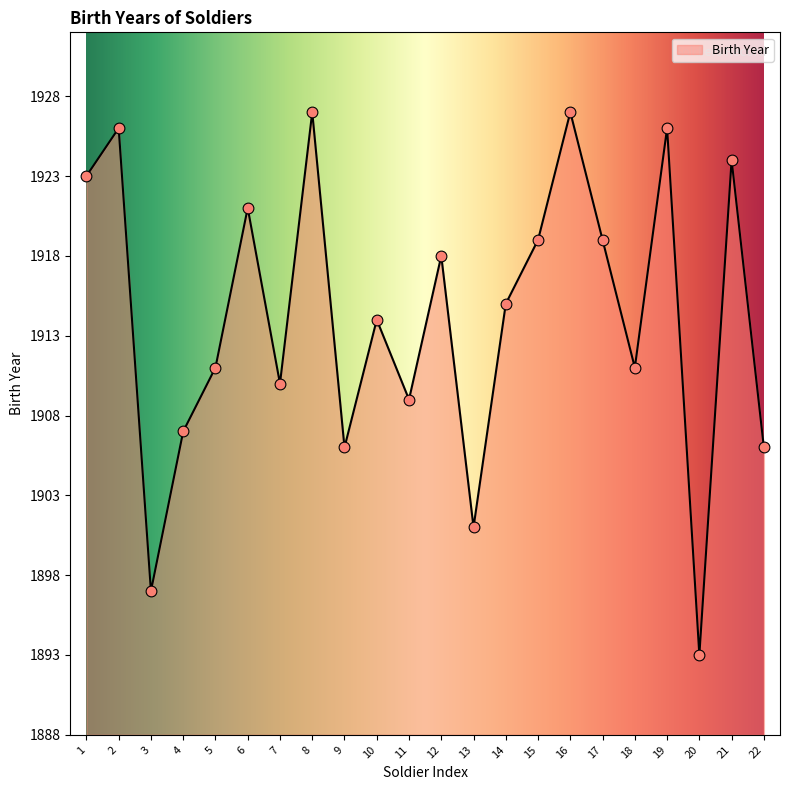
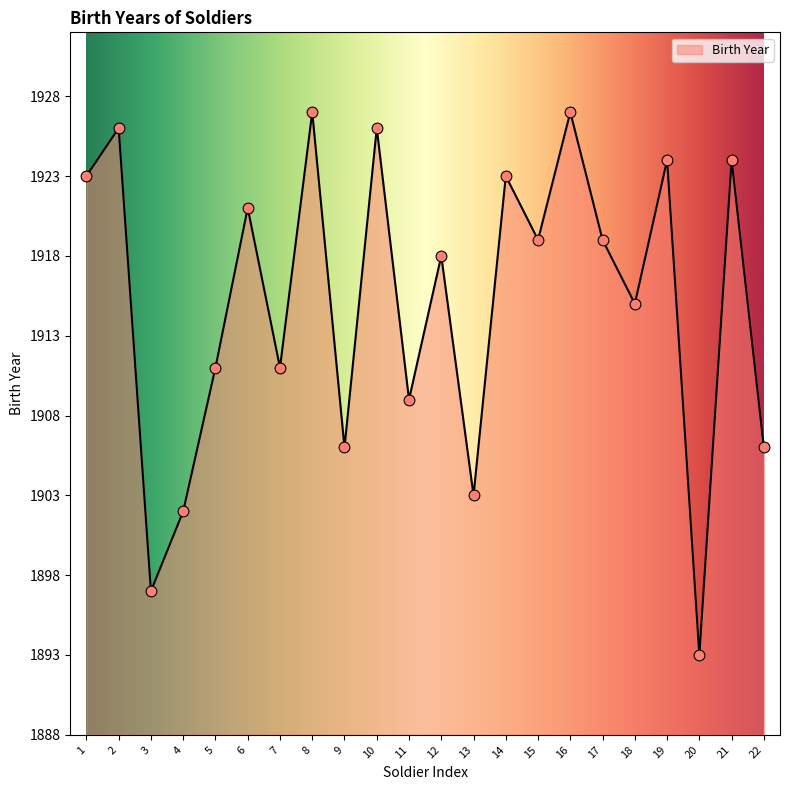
4: 1907 -> 1902
7: 1910 -> 1911
10: 1914 -> 1926
13: 1901 -> 1903
14: 1915 -> 1923
18: 1911 -> 1915
19: 1926 -> 1924
